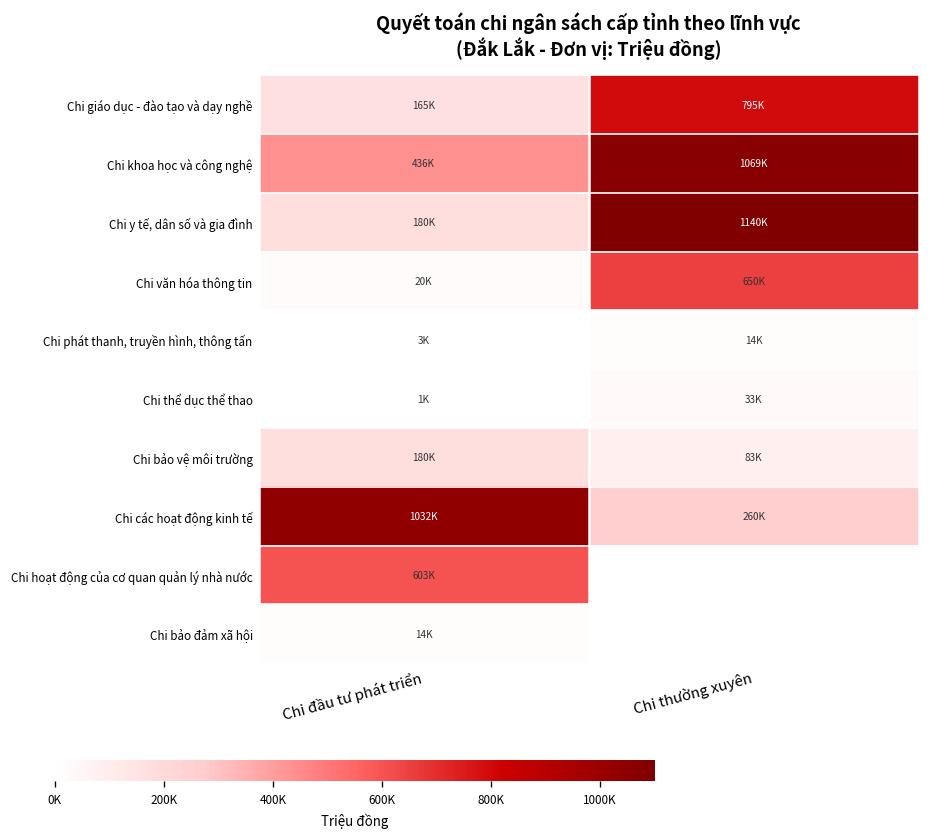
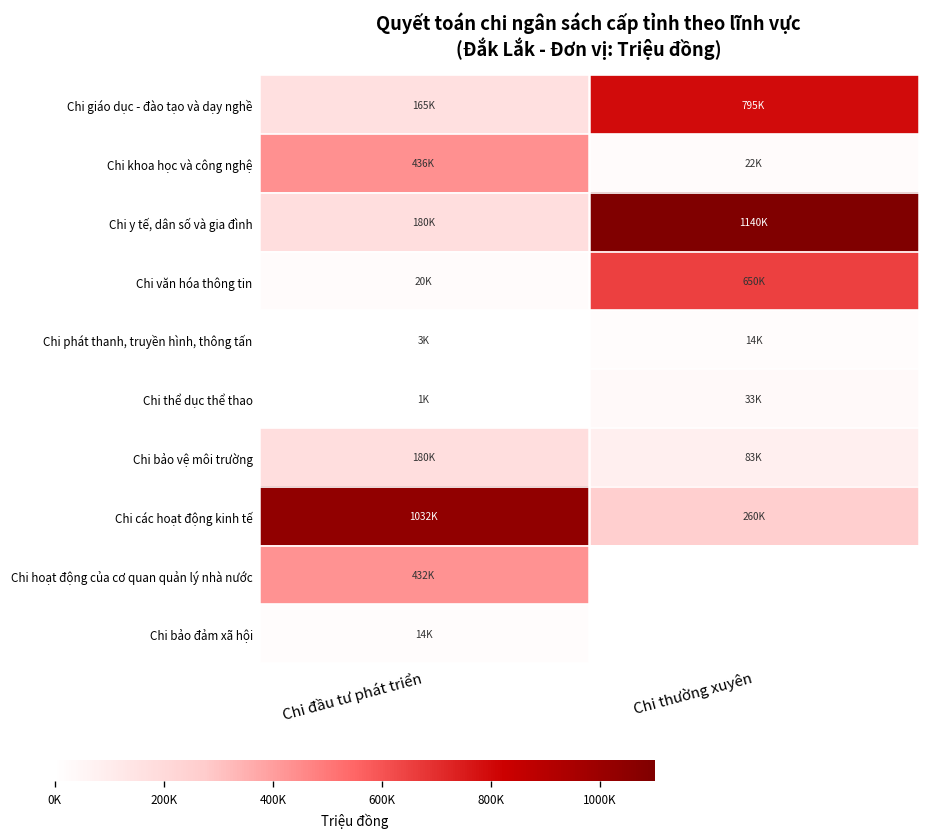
Chi khoa học và công nghệ, Chi thường xuyên: 1069K -> 22K
Chi hoạt động của cơ quan quản lý nhà nước, Chi đầu tư phát triển: 603K -> 432K
